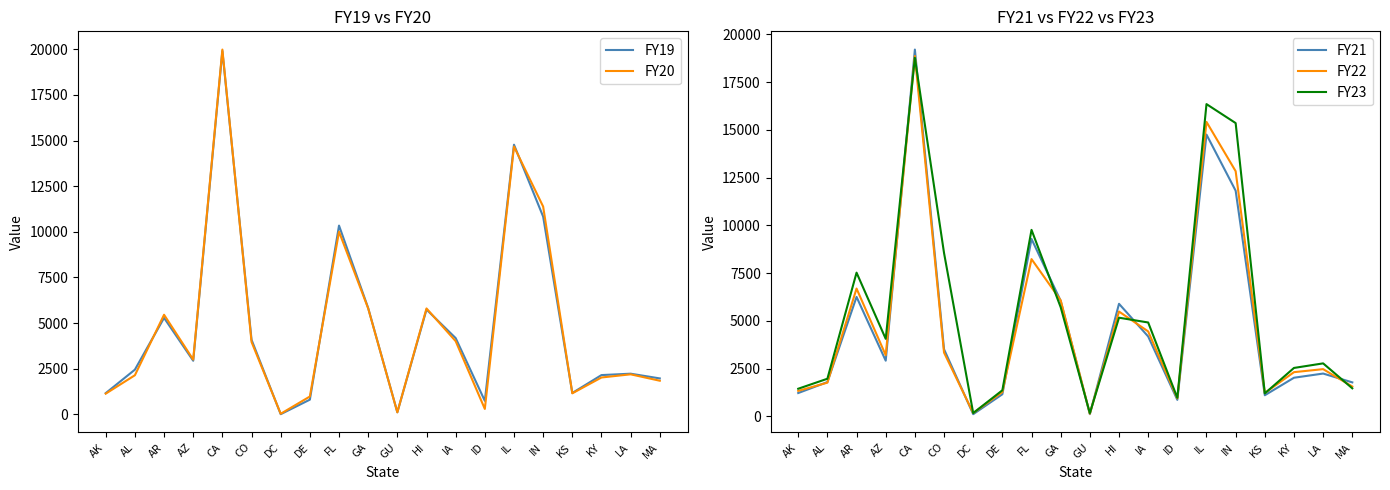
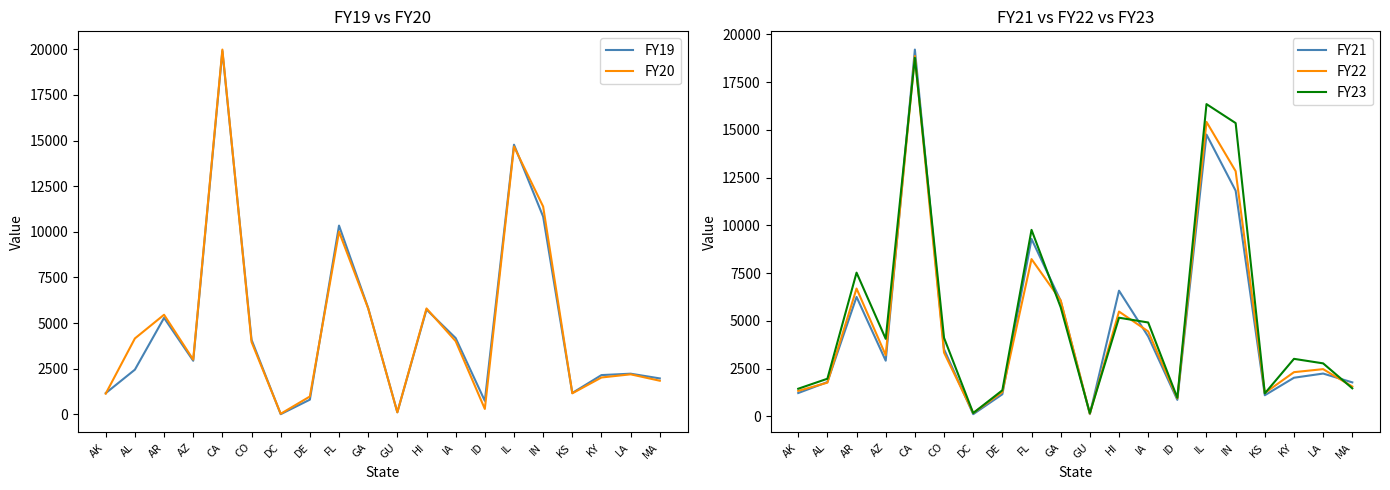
FY19 vs FY20, FY20, AL: 2100 -> 4200
FY21 vs FY22 vs FY23, FY23, CO: 8500 -> 4100
FY21 vs FY22 vs FY23, FY21, HI: 5900 -> 6600
FY21 vs FY22 vs FY23, FY23, KY: 2500 -> 3000
